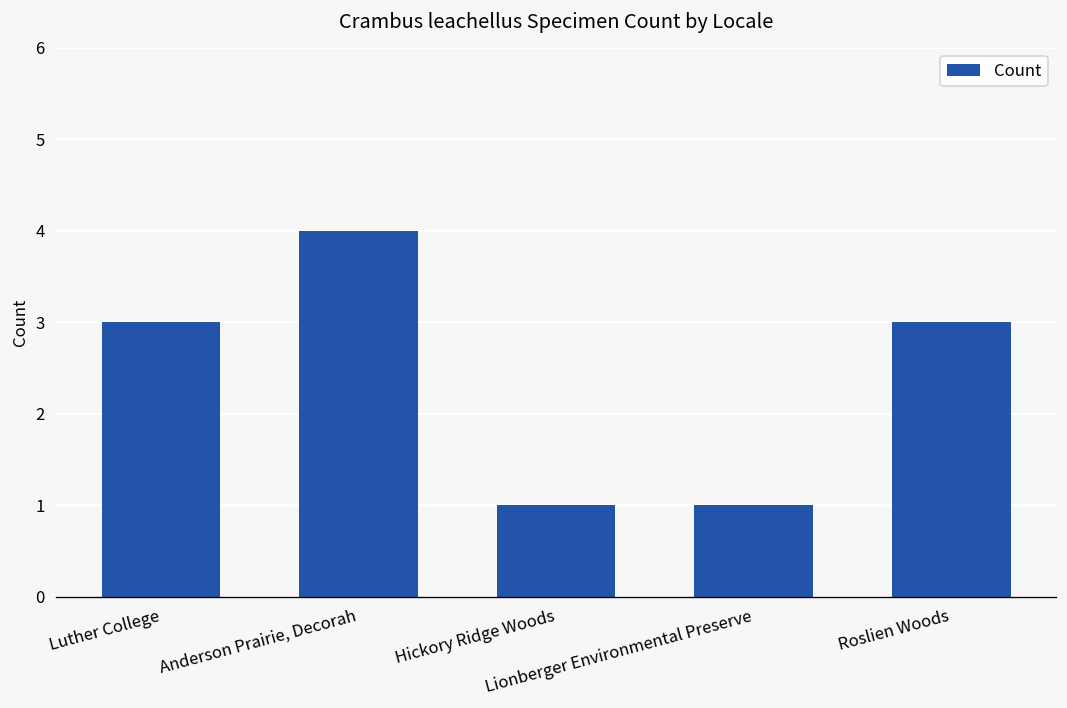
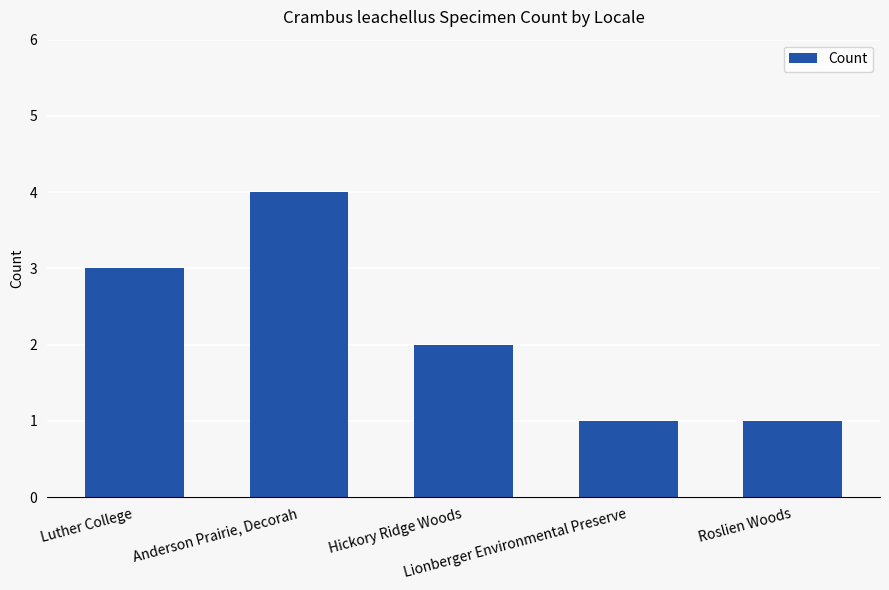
Hickory Ridge Woods: 1 -> 2
Roslien Woods: 3 -> 1
